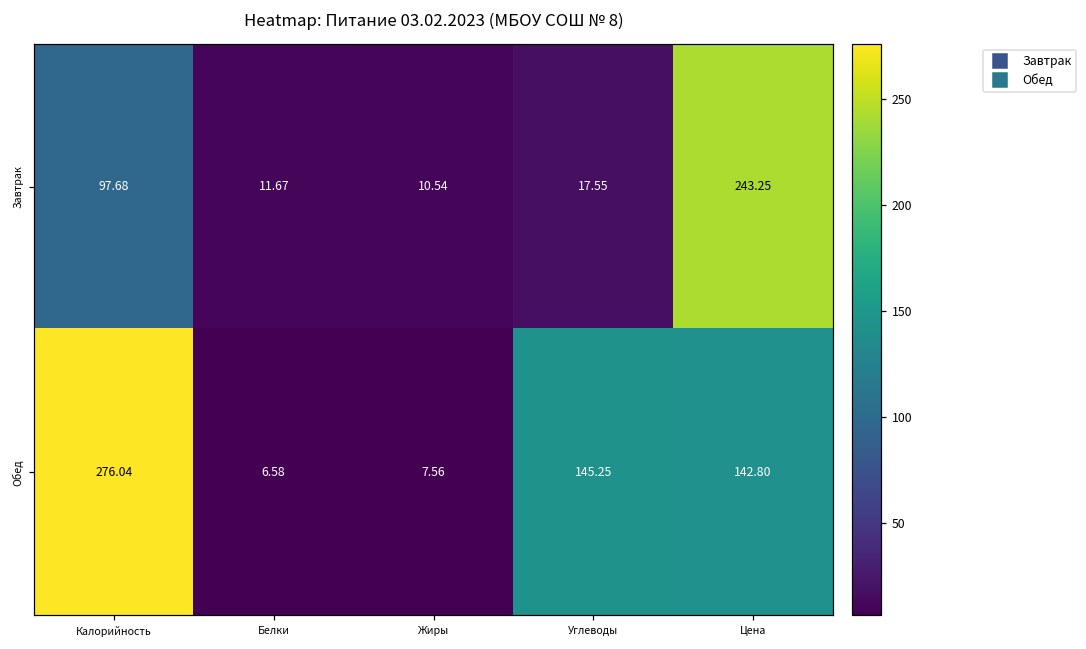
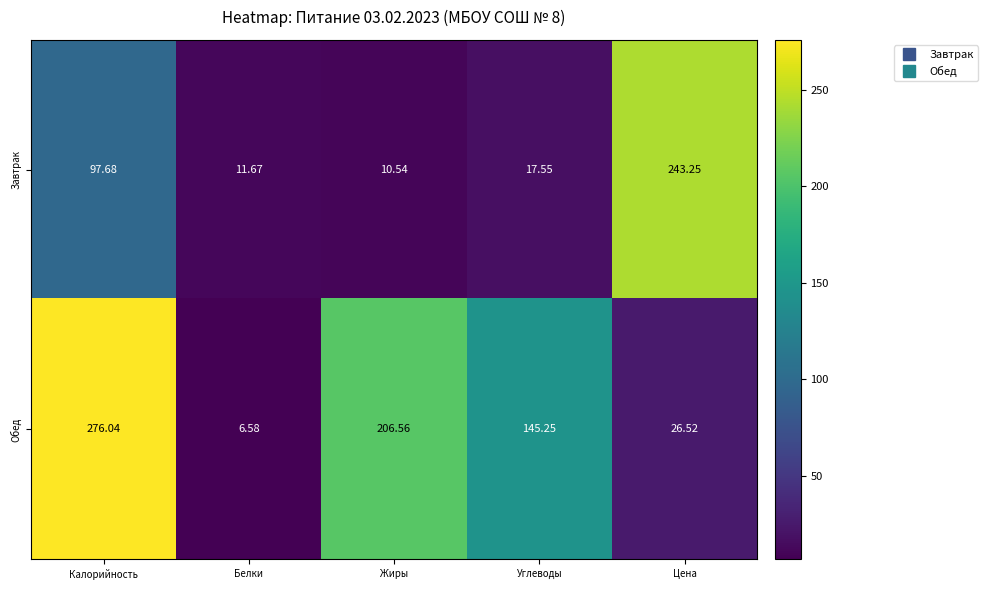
Обед, Жиры: 7.56 -> 206.56
Обед, Цена: 142.80 -> 26.52
